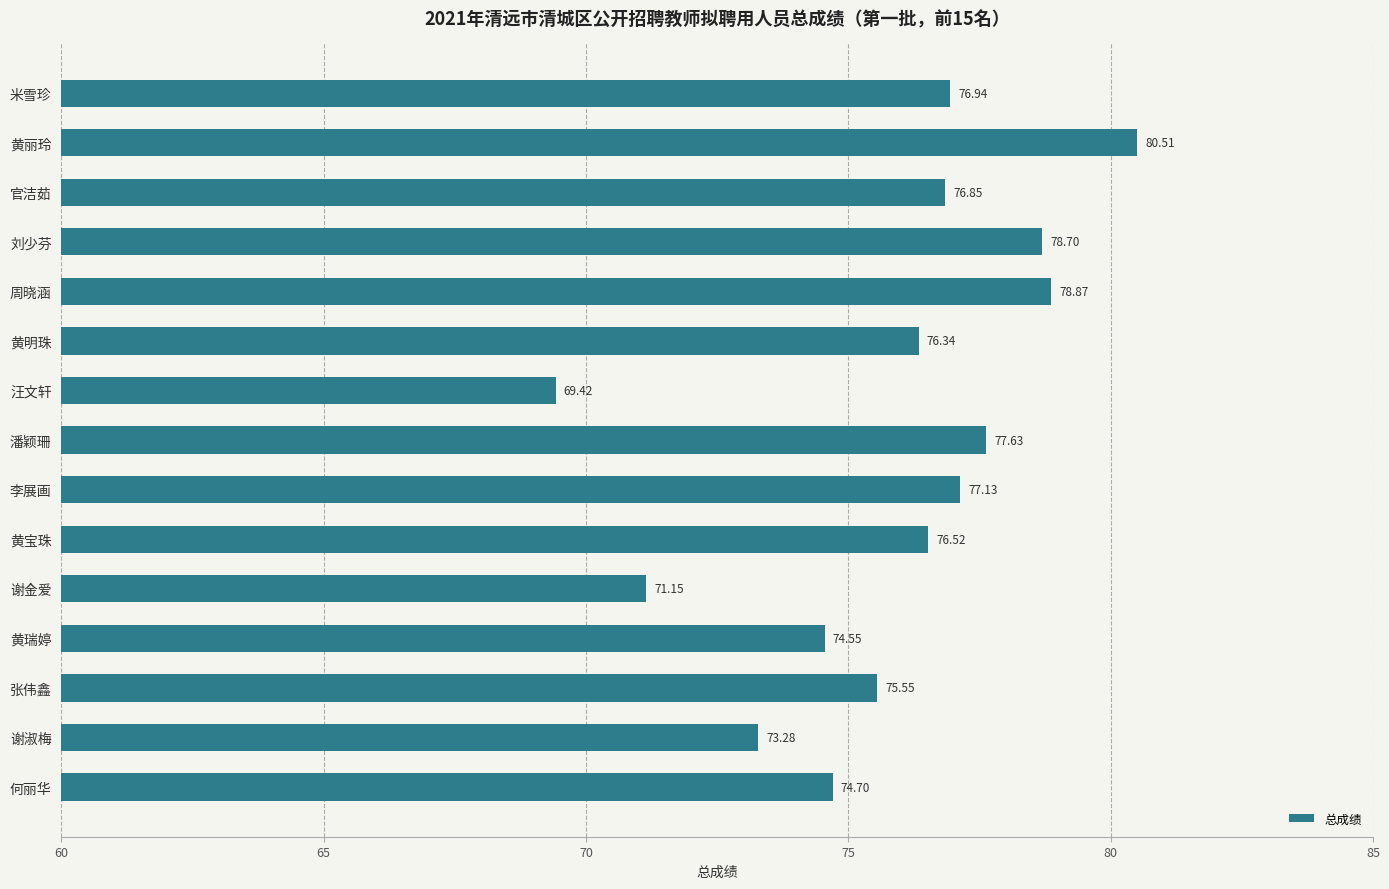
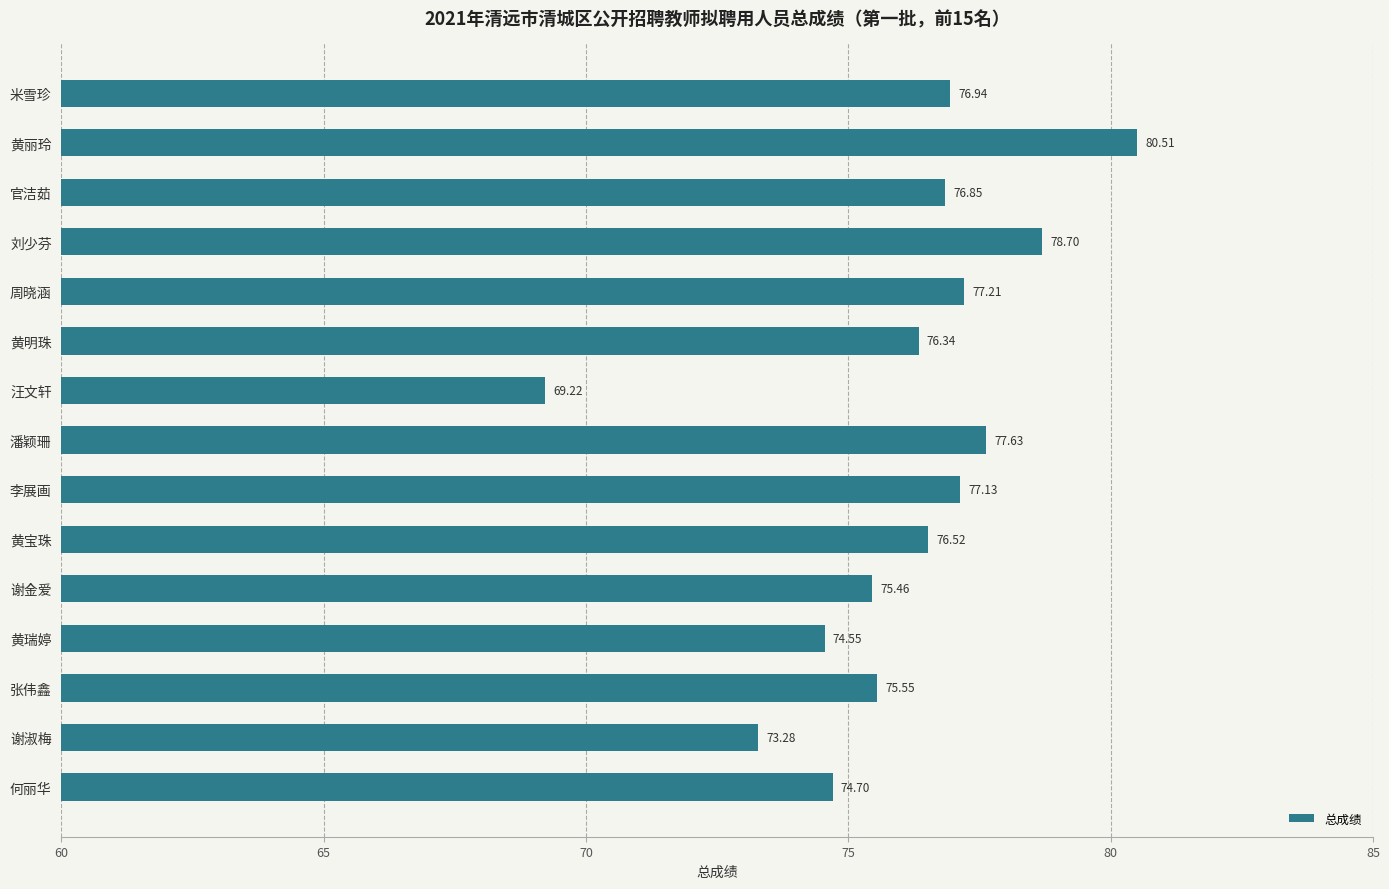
周晓涵: 78.87 -> 77.21
汪文轩: 69.42 -> 69.22
谢金爱: 71.15 -> 75.46
